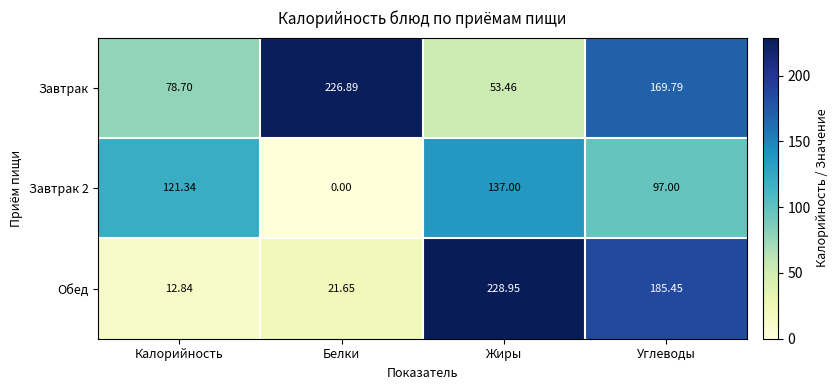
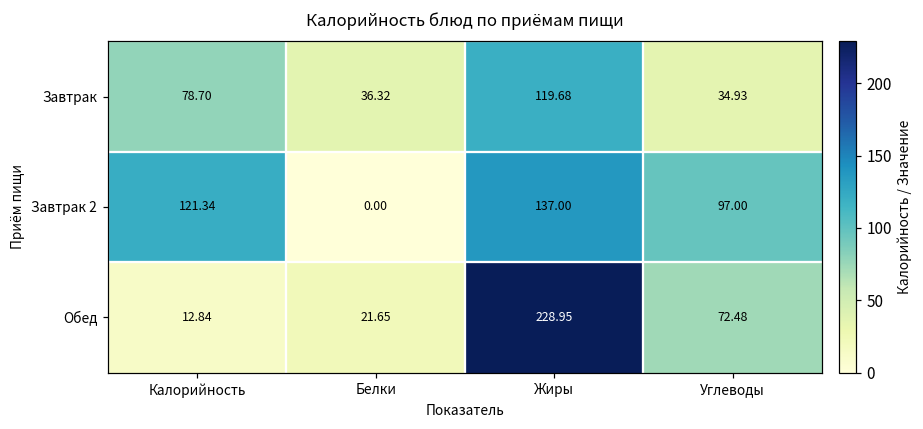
Завтрак, Белки: 226.89 -> 36.32
Завтрак, Жиры: 53.46 -> 119.68
Завтрак, Углеводы: 169.79 -> 34.93
Обед, Углеводы: 185.45 -> 72.48
